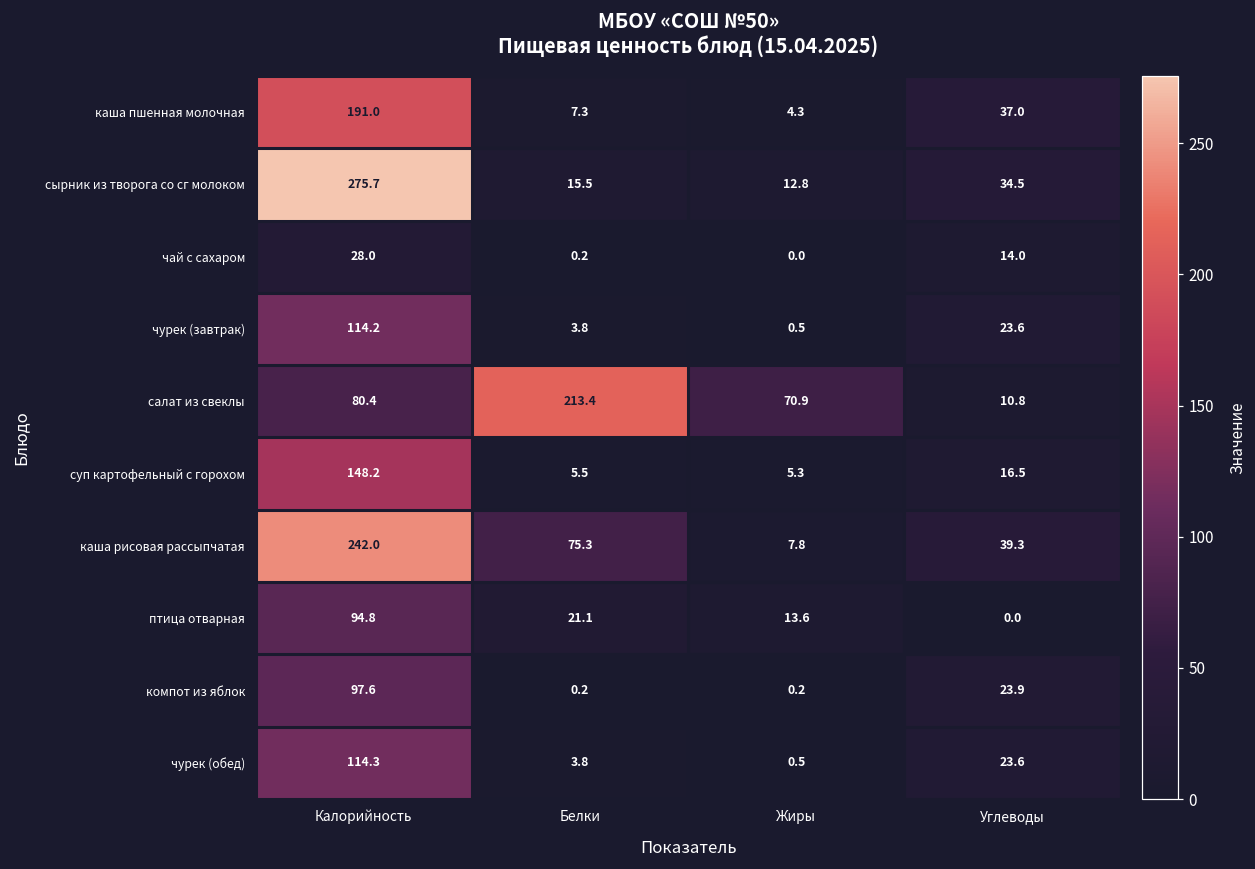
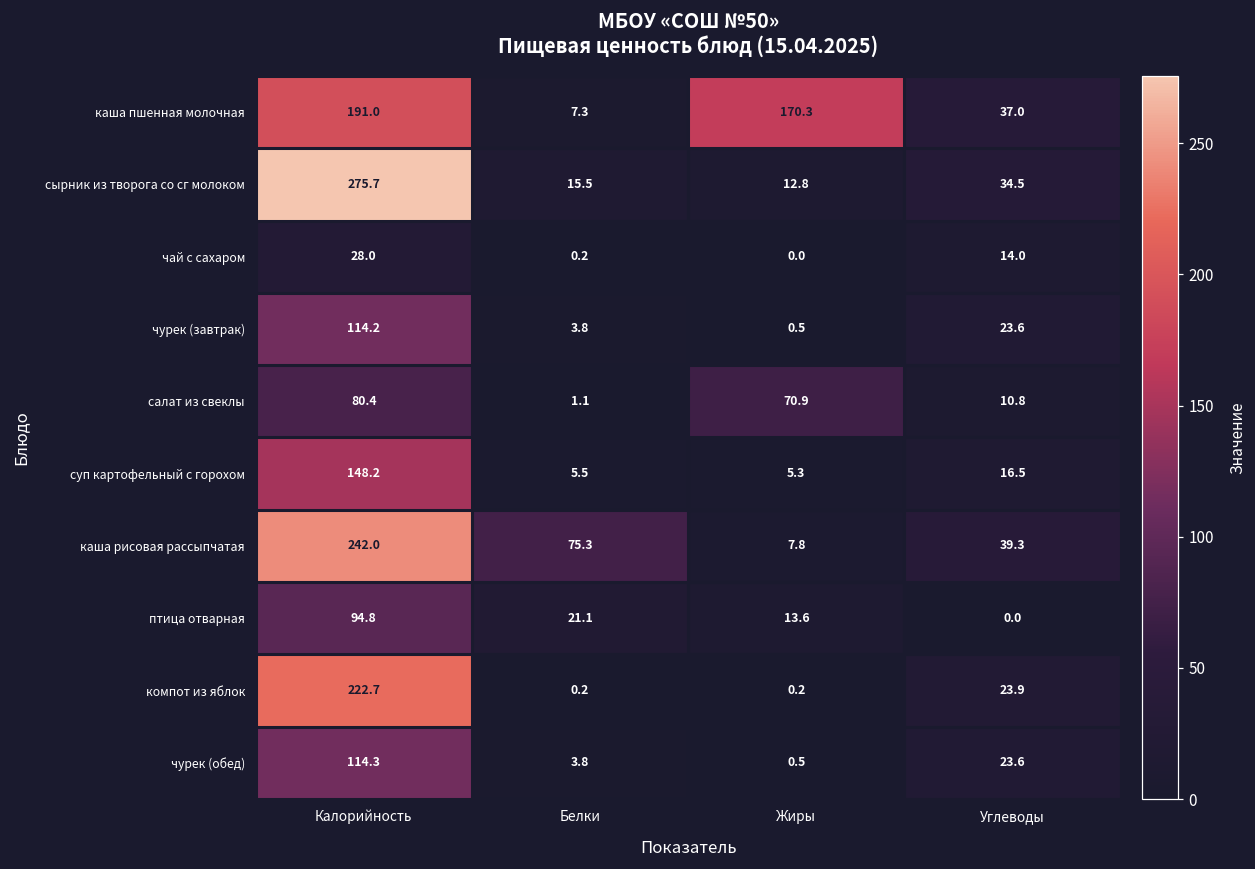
каша пшенная молочная, Жиры: 4.3 -> 170.3
салат из свеклы, Белки: 213.4 -> 1.1
компот из яблок, Калорийность: 97.6 -> 222.7
